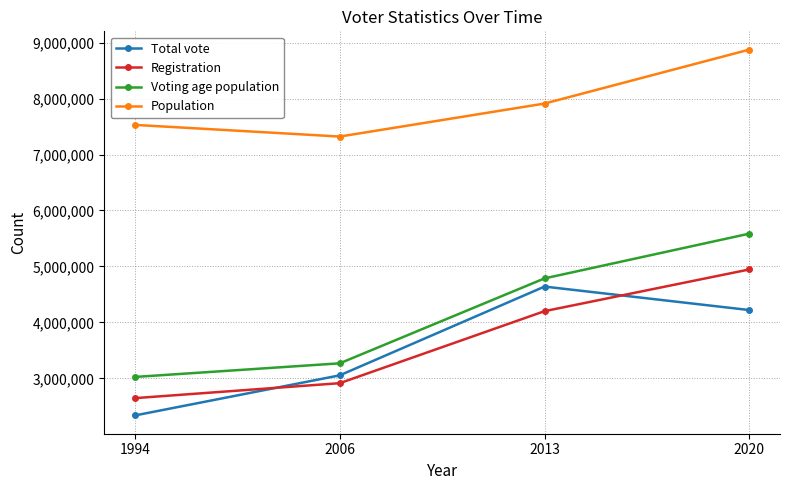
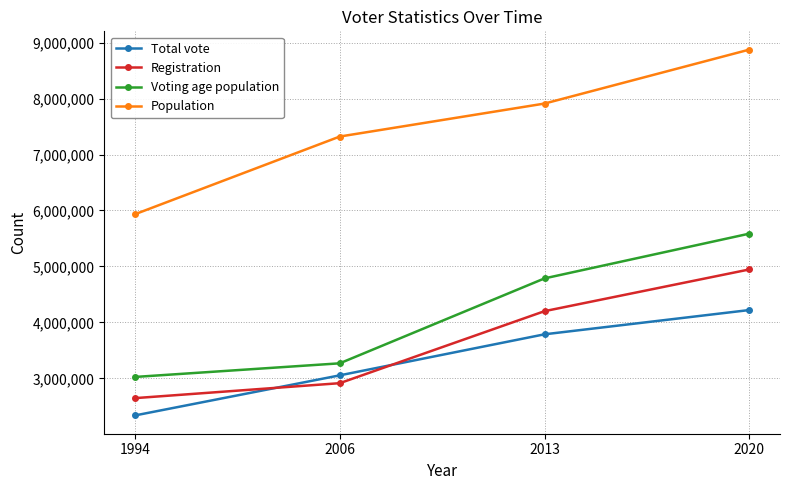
Population, 1994: 7,500,000 -> 5,900,000
Total vote, 2013: 4,600,000 -> 3,800,000
